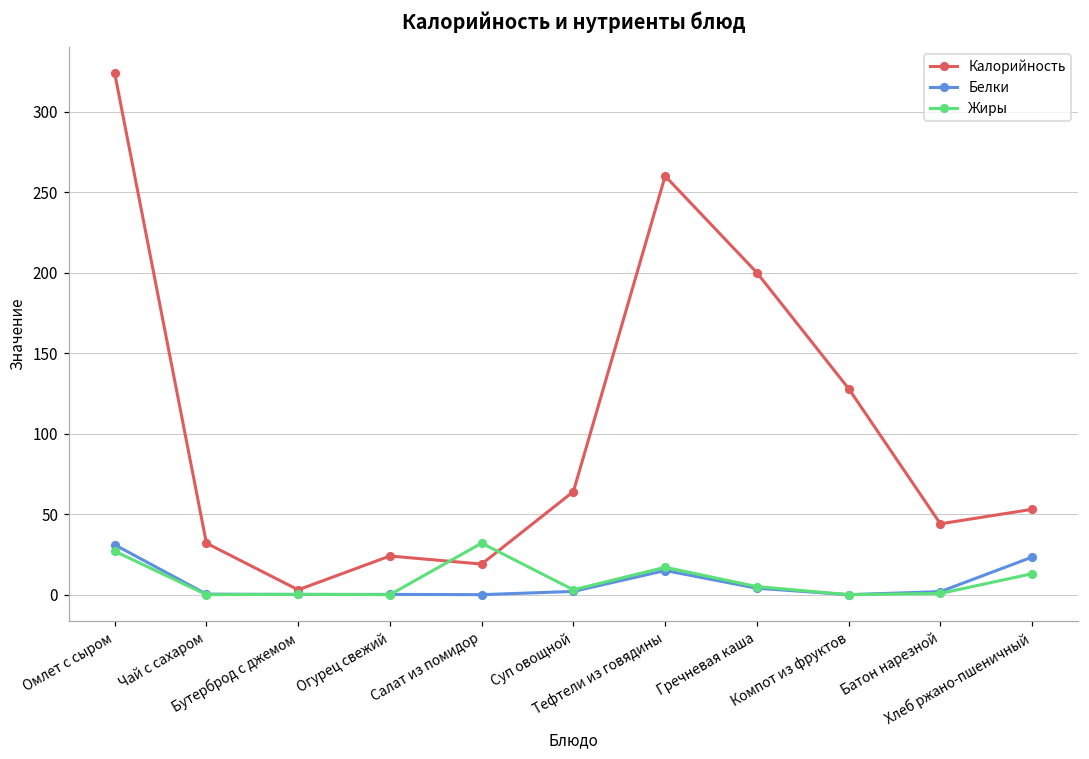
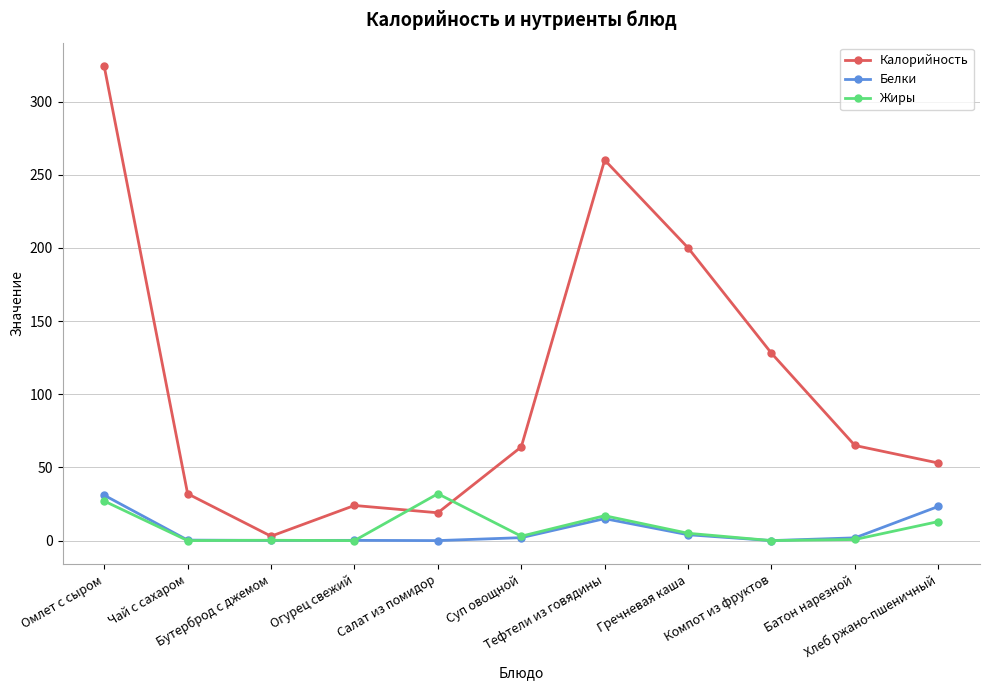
Калорийность, Батон нарезной: 44 -> 65
